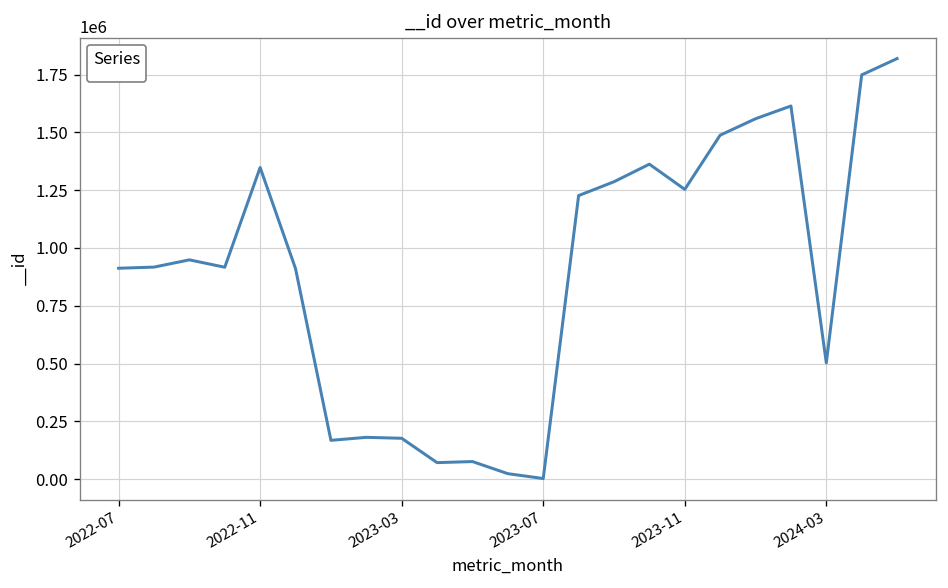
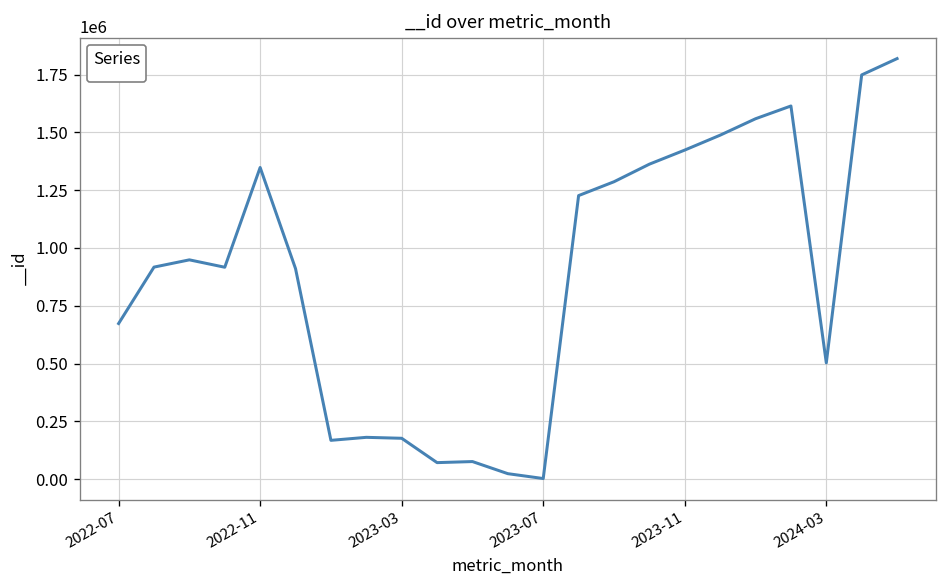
2022-07: 910000 -> 670000
2023-11: 1250000 -> 1420000
